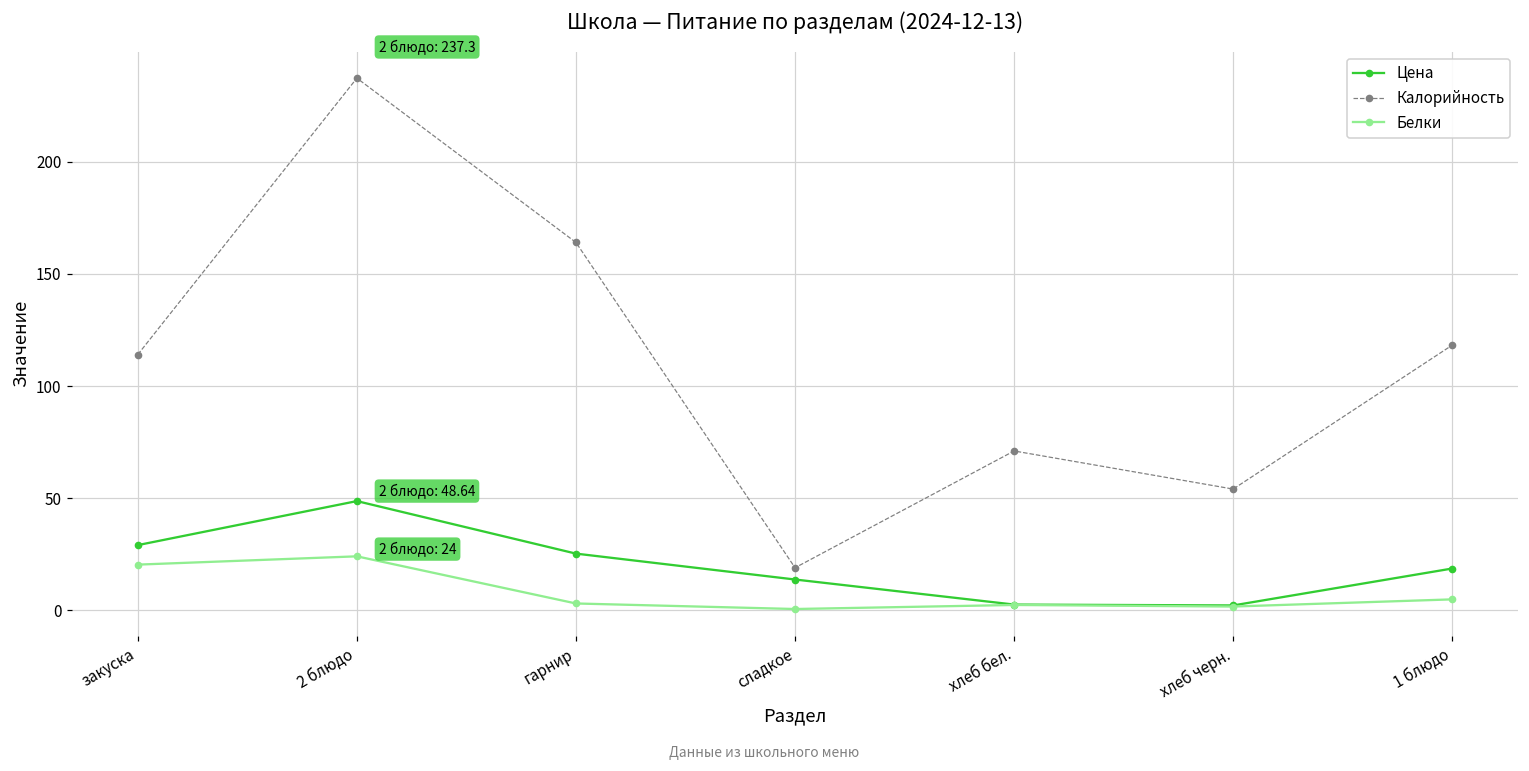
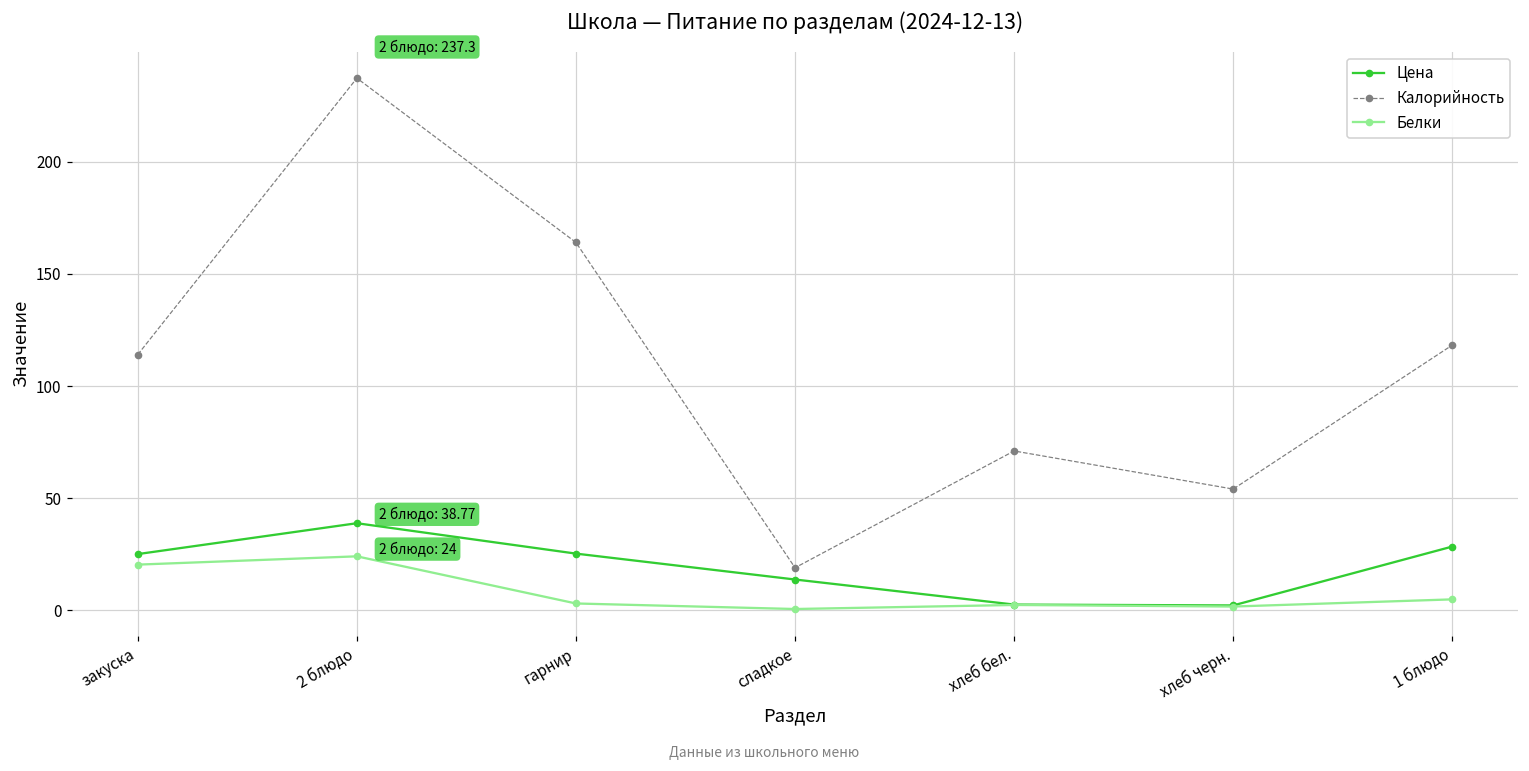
Цена, закуска: 29 -> 25
Цена, 2 блюдо: 48.64 -> 38.77
Цена, 1 блюдо: 19 -> 28
